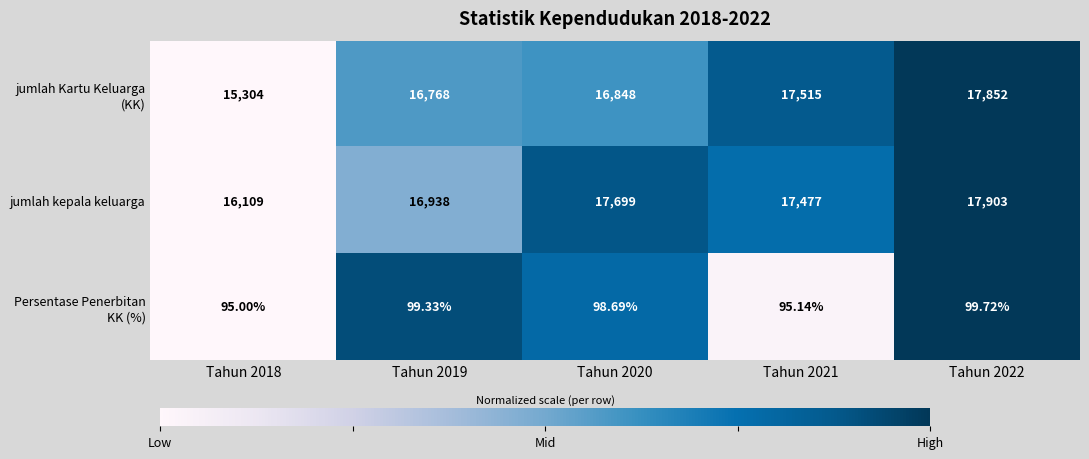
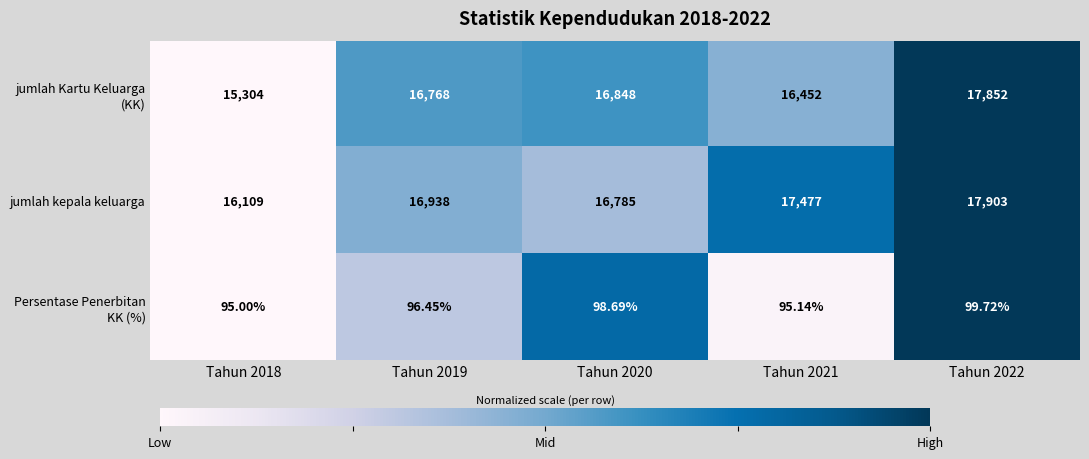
jumlah Kartu Keluarga (KK), Tahun 2021: 17,515 -> 16,452
jumlah kepala keluarga, Tahun 2020: 17,699 -> 16,785
Persentase Penerbitan KK (%), Tahun 2019: 99.33% -> 96.45%
